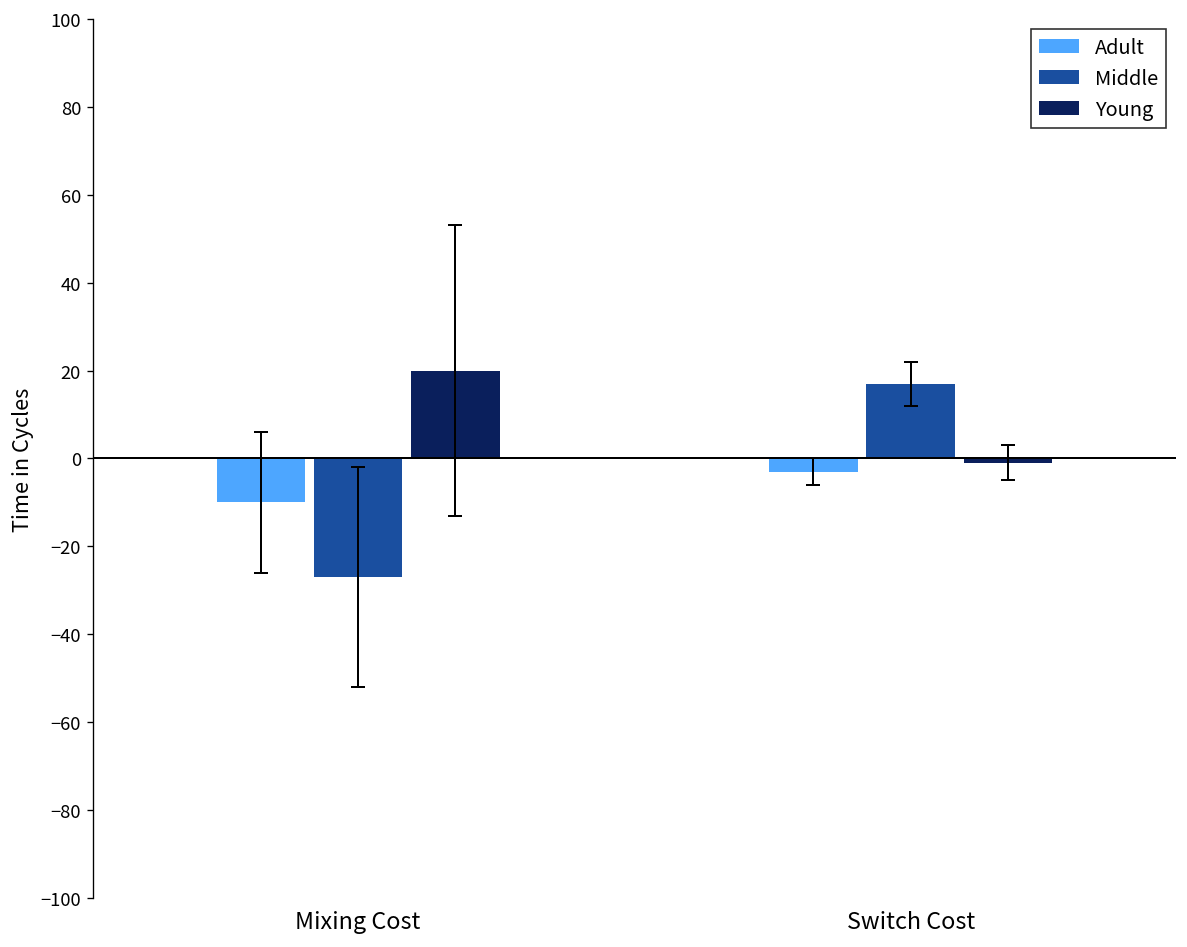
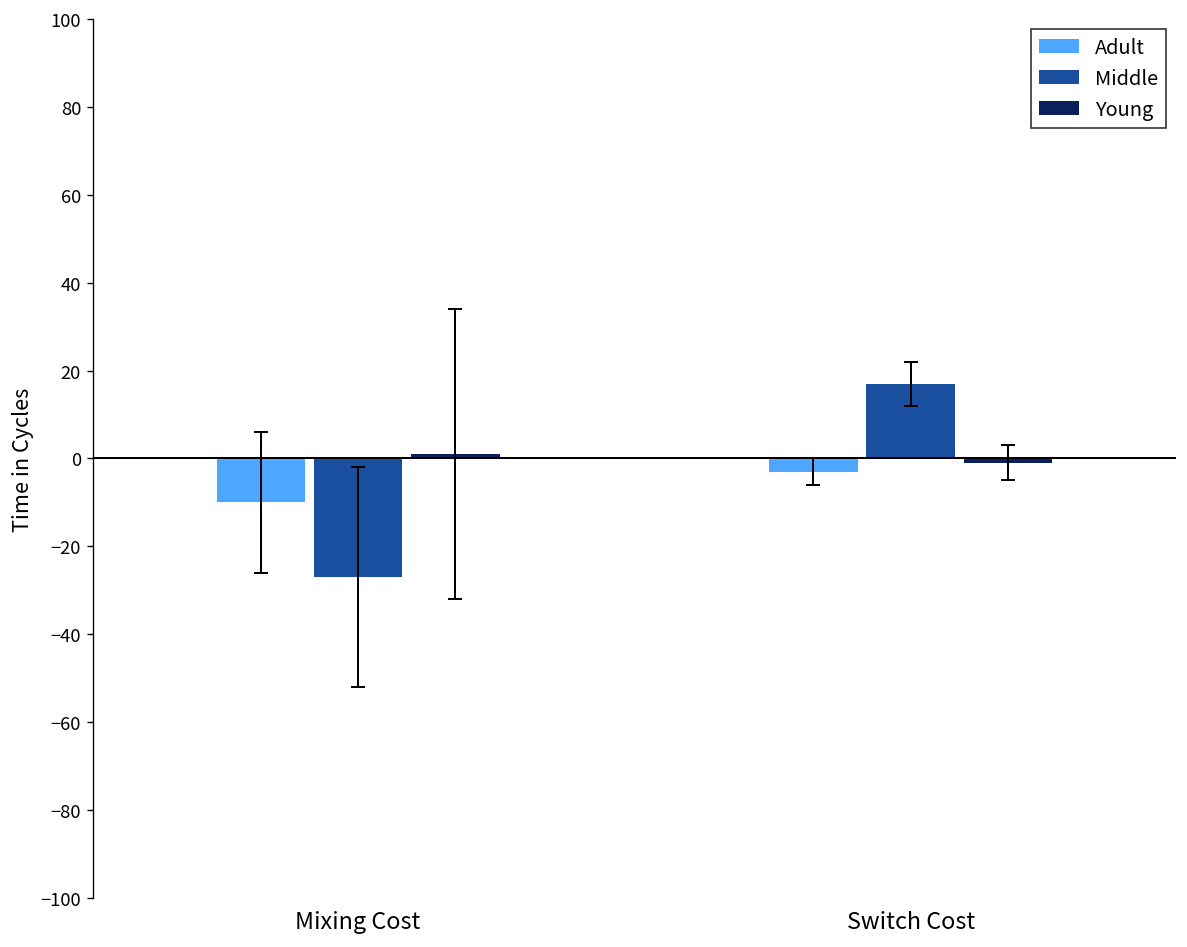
Young, Mixing Cost: 20 -> 1
